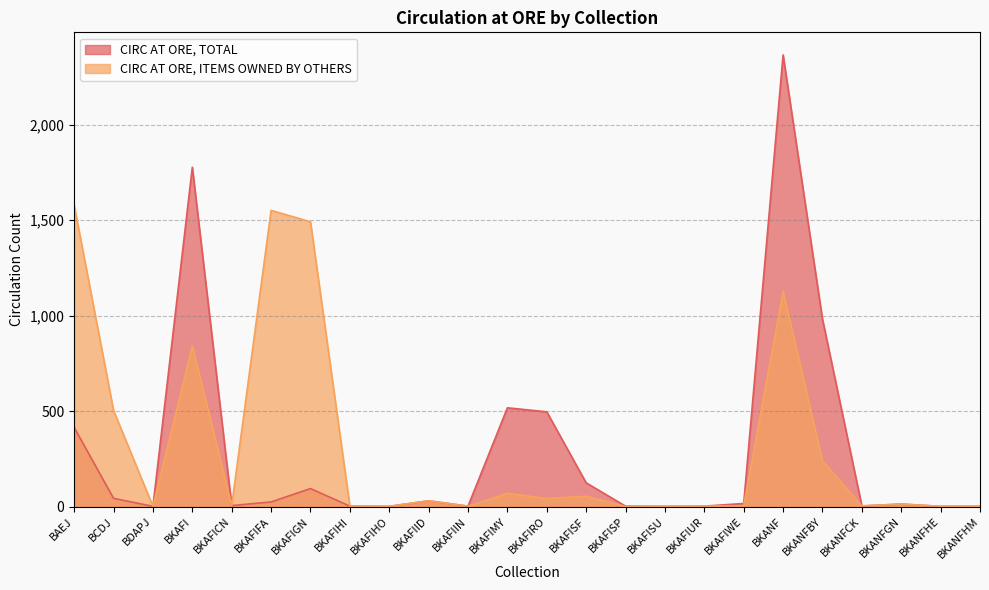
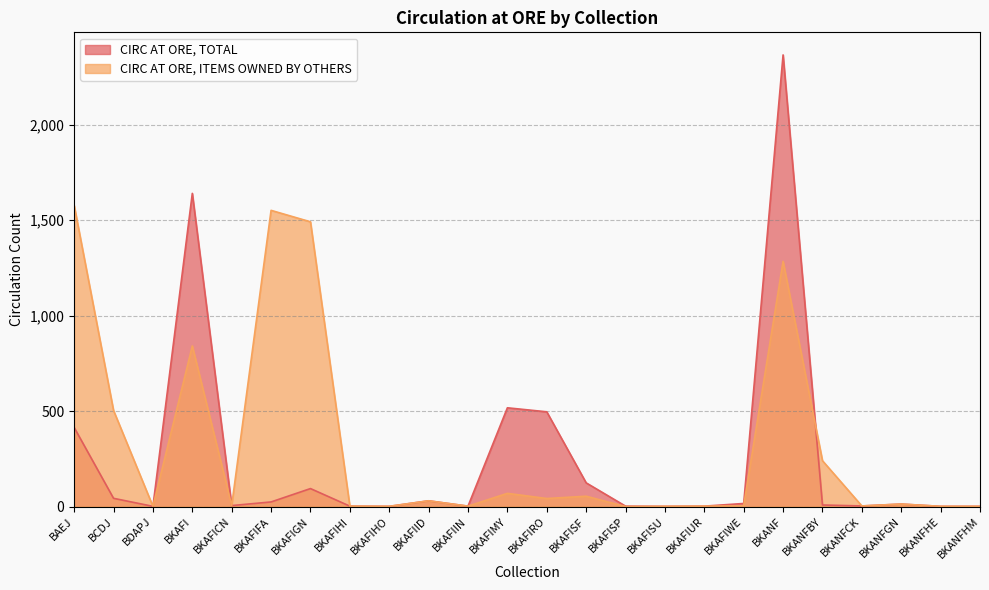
CIRC AT ORE, TOTAL, BKAFI: 1,780 -> 1,640
CIRC AT ORE, ITEMS OWNED BY OTHERS, BKANF: 1,130 -> 1,280
CIRC AT ORE, TOTAL, BKANFBY: 980 -> 10
